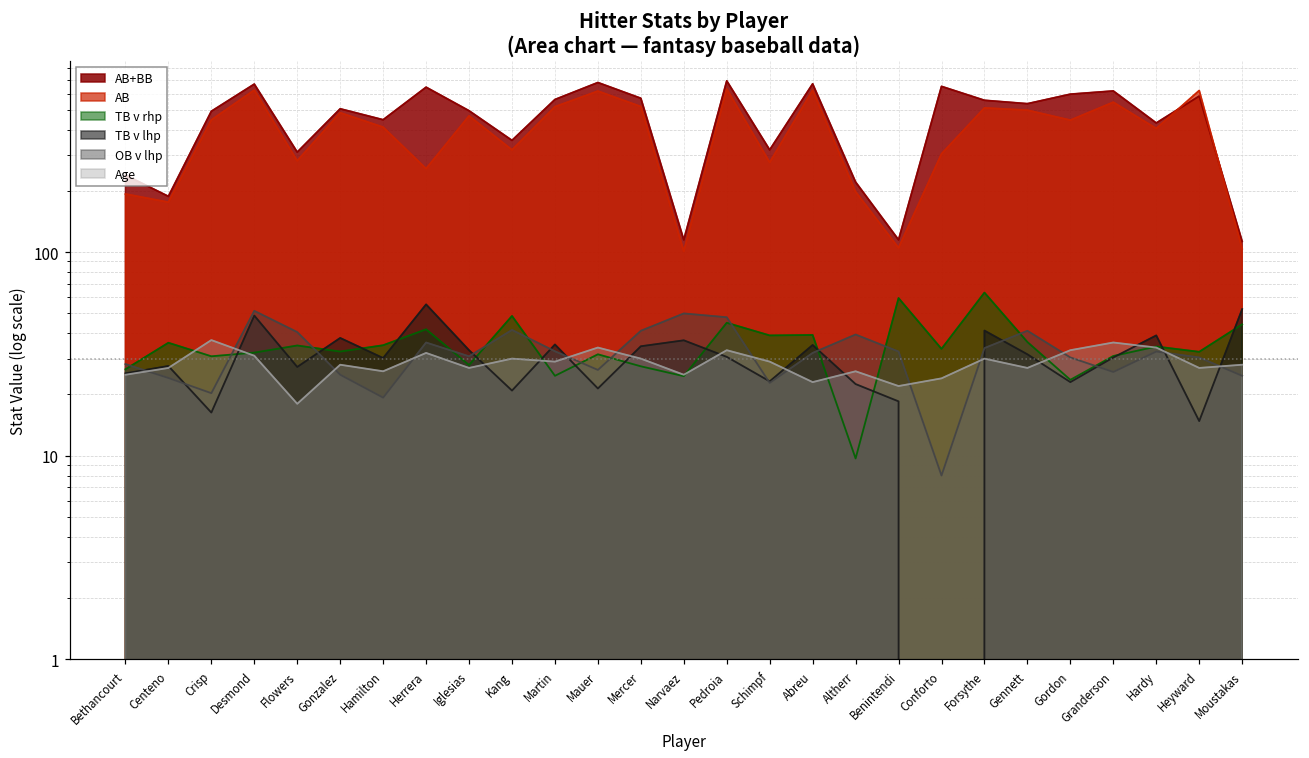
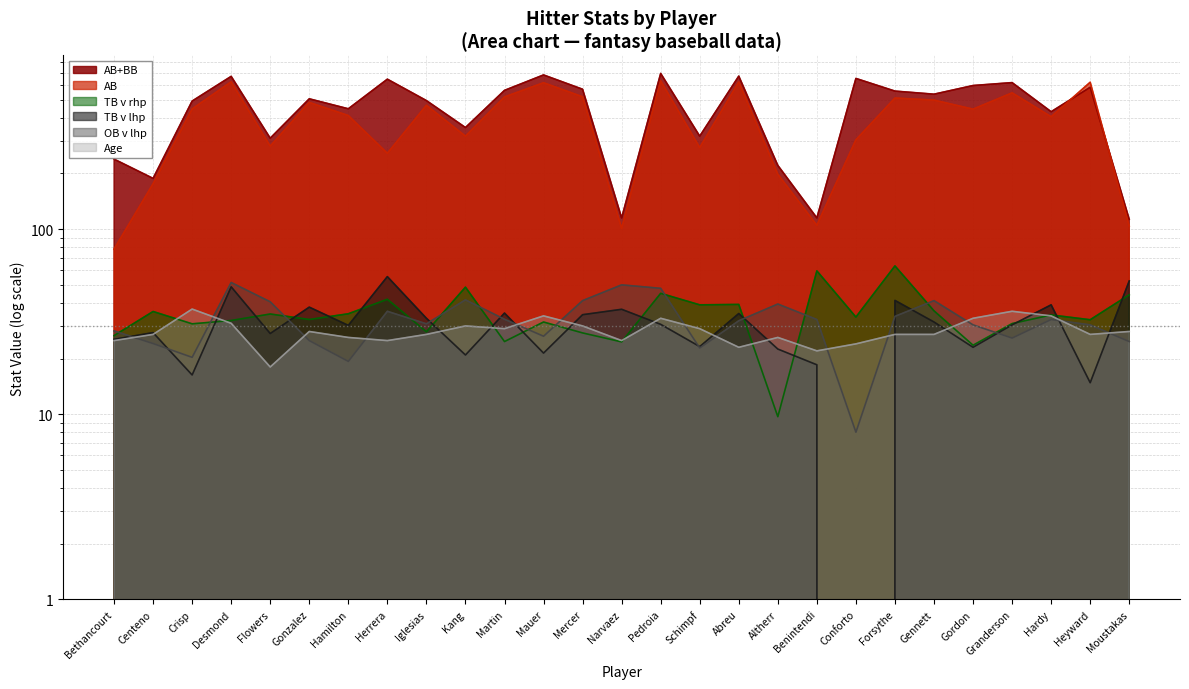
AB, Bethancourt: 190 -> 78
Age, Herrera: 32 -> 25
Age, Forsythe: 30 -> 27
